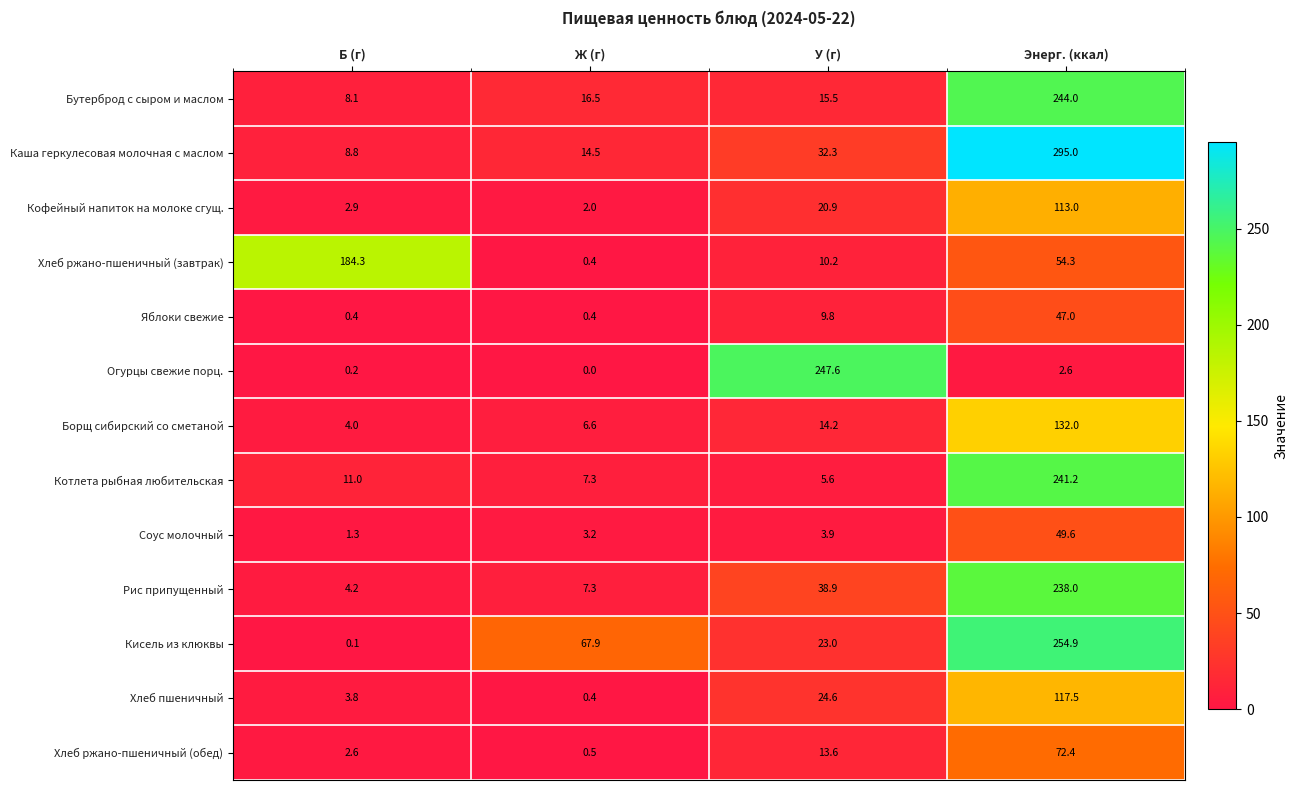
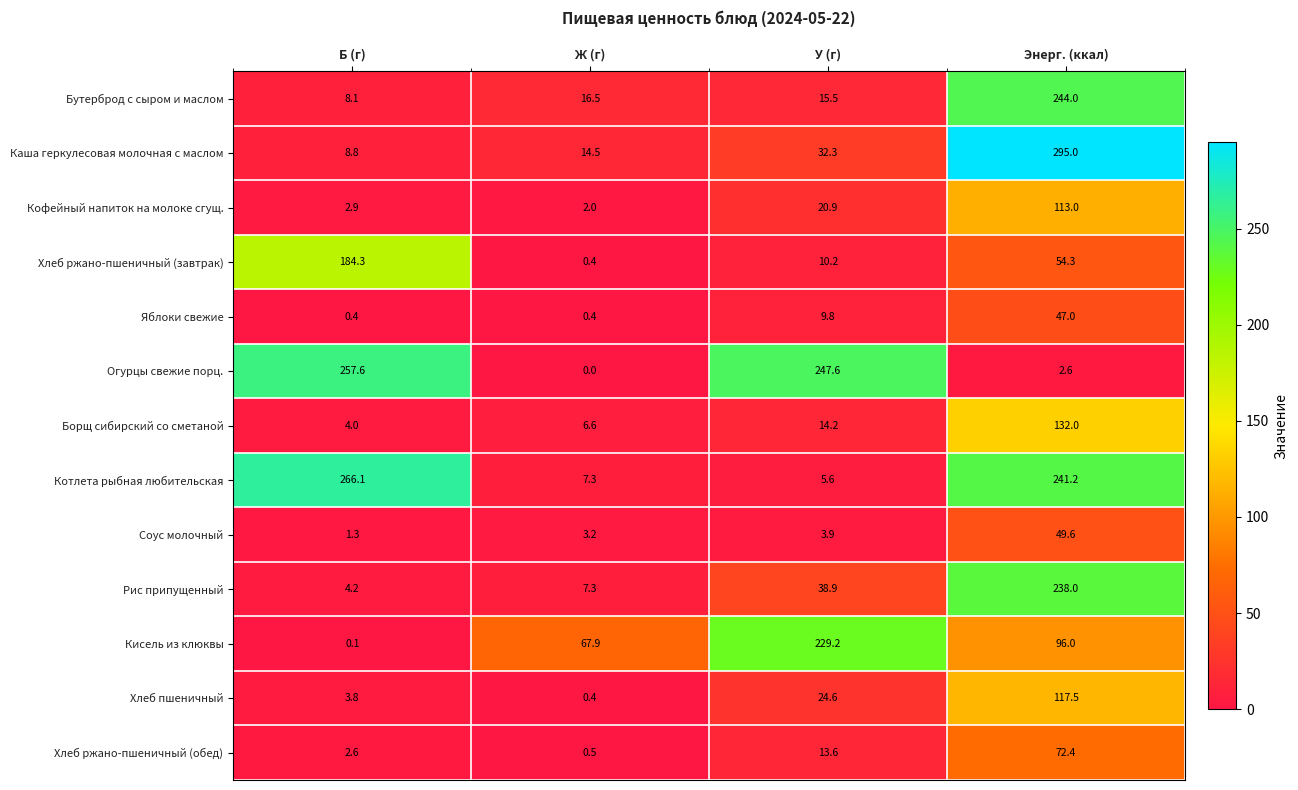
Огурцы свежие порц., Б (г): 0.2 -> 257.6
Котлета рыбная любительская, Б (г): 11.0 -> 266.1
Кисель из клюквы, У (г): 23.0 -> 229.2
Кисель из клюквы, Энерг. (ккал): 254.9 -> 96.0
